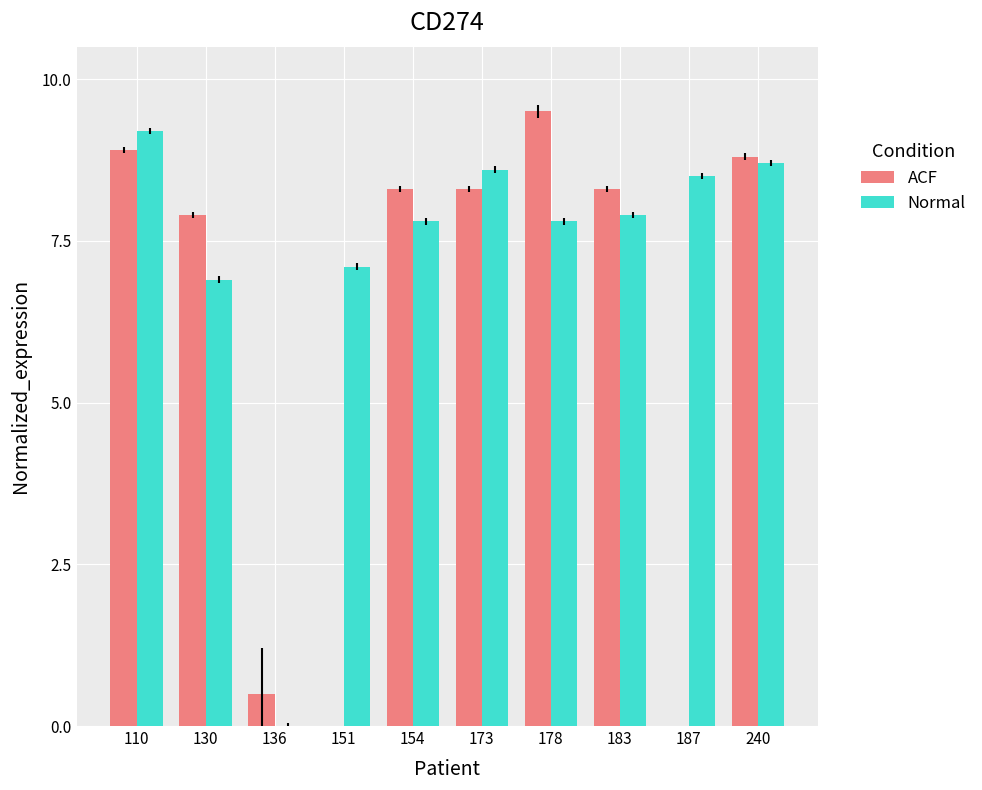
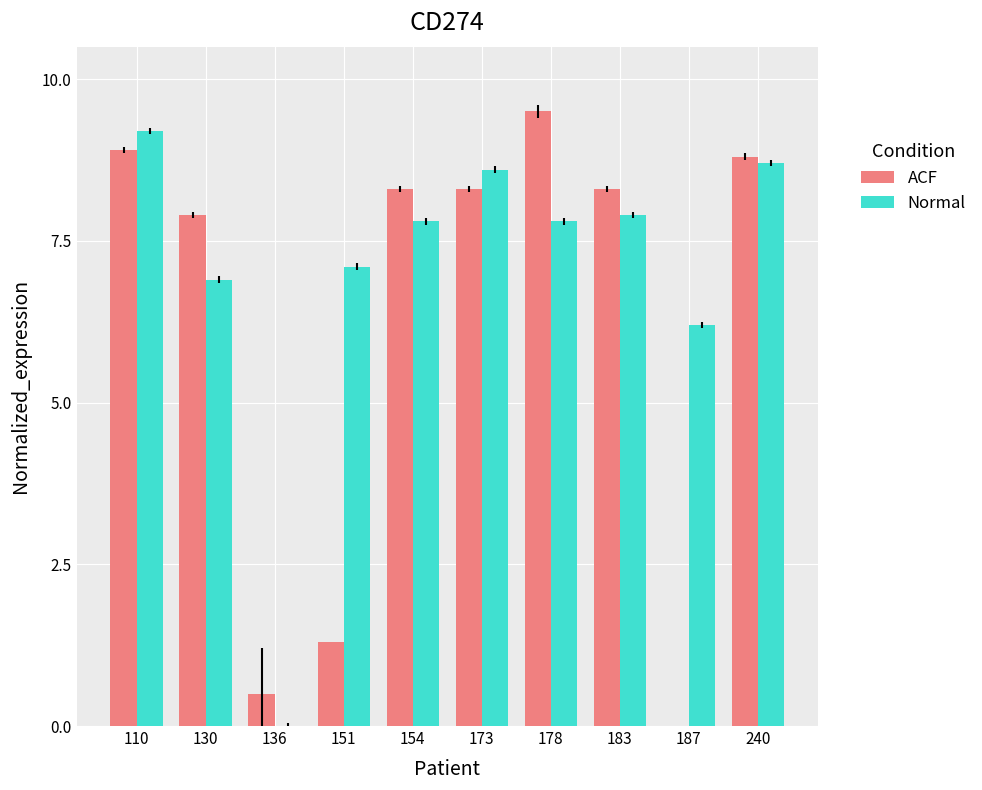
ACF, 151: 0.0 -> 1.3
Normal, 187: 8.5 -> 6.2
